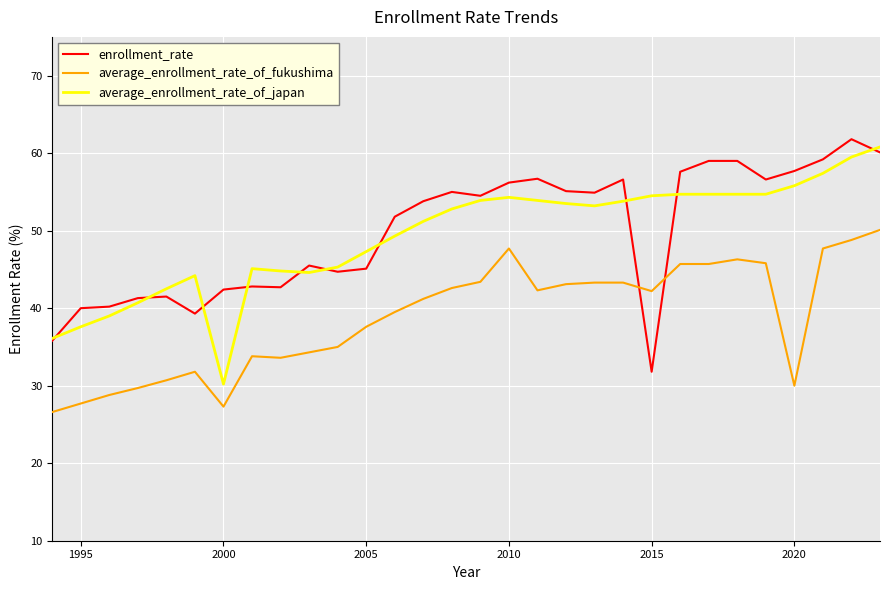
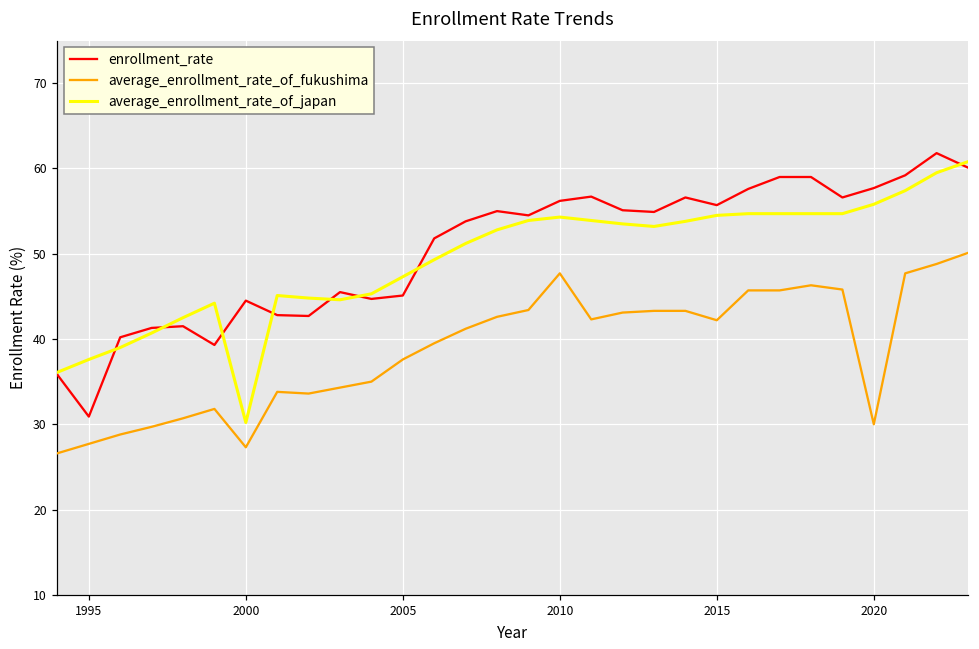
enrollment_rate, 1995: 40 -> 31
enrollment_rate, 2000: 42 -> 45
enrollment_rate, 2015: 32 -> 56
